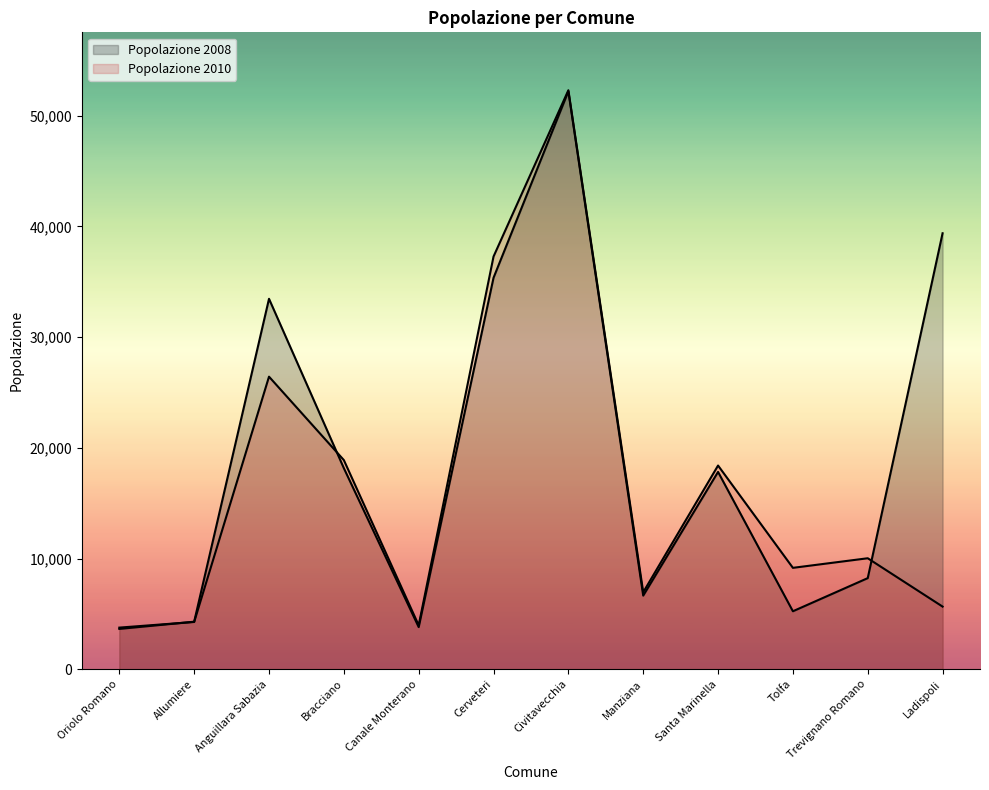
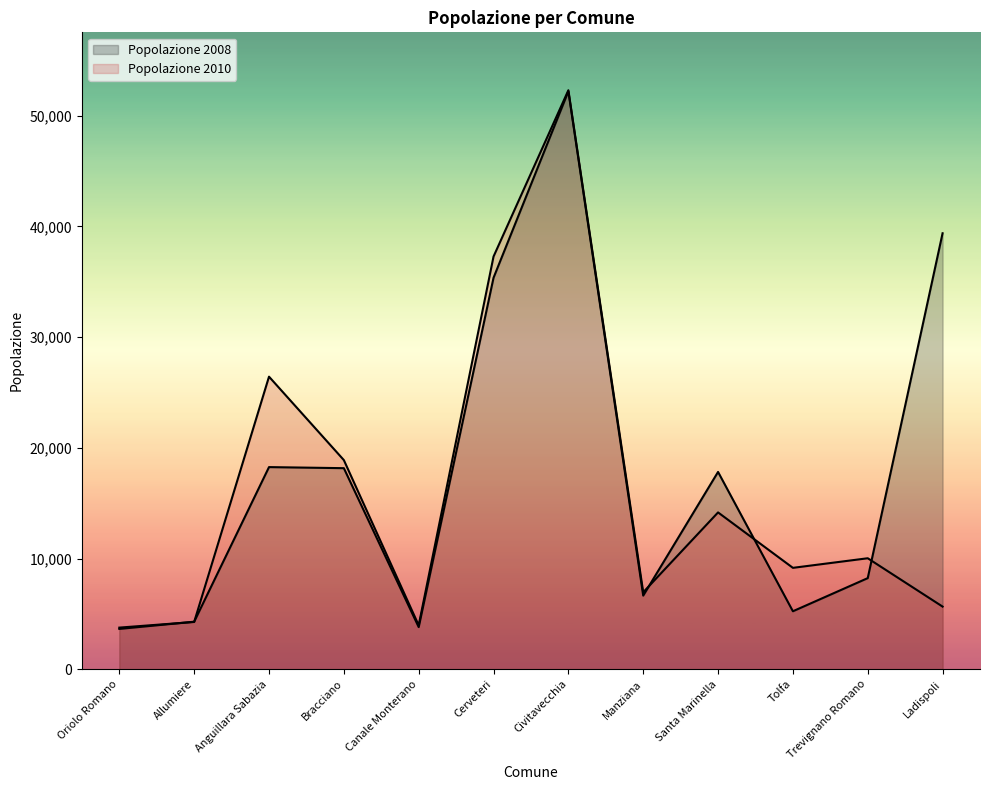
Popolazione 2008, Anguillara Sabazia: 33,500 -> 18,300
Popolazione 2010, Santa Marinella: 18,400 -> 14,200
